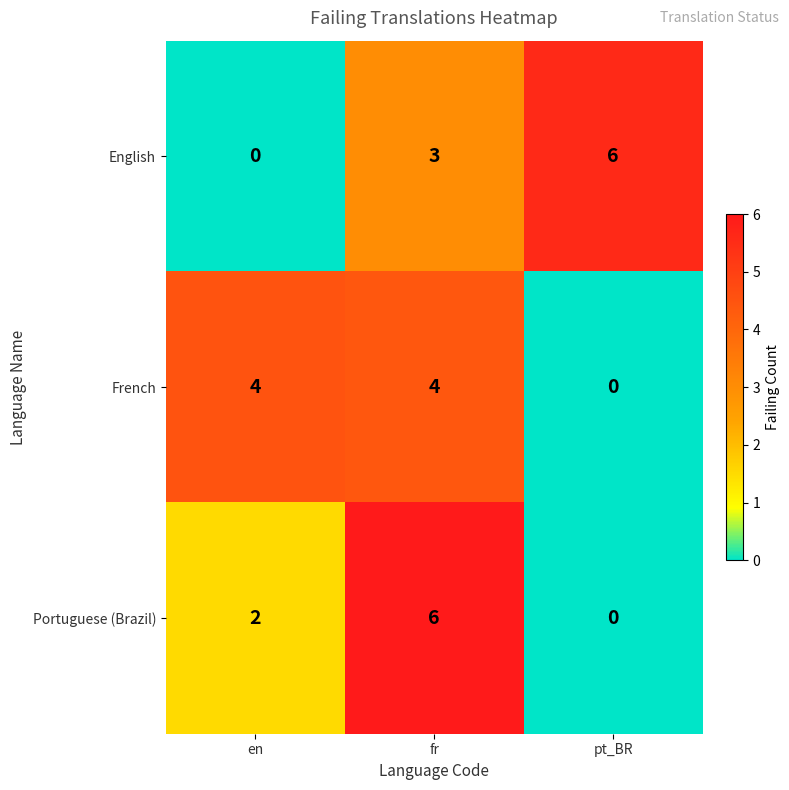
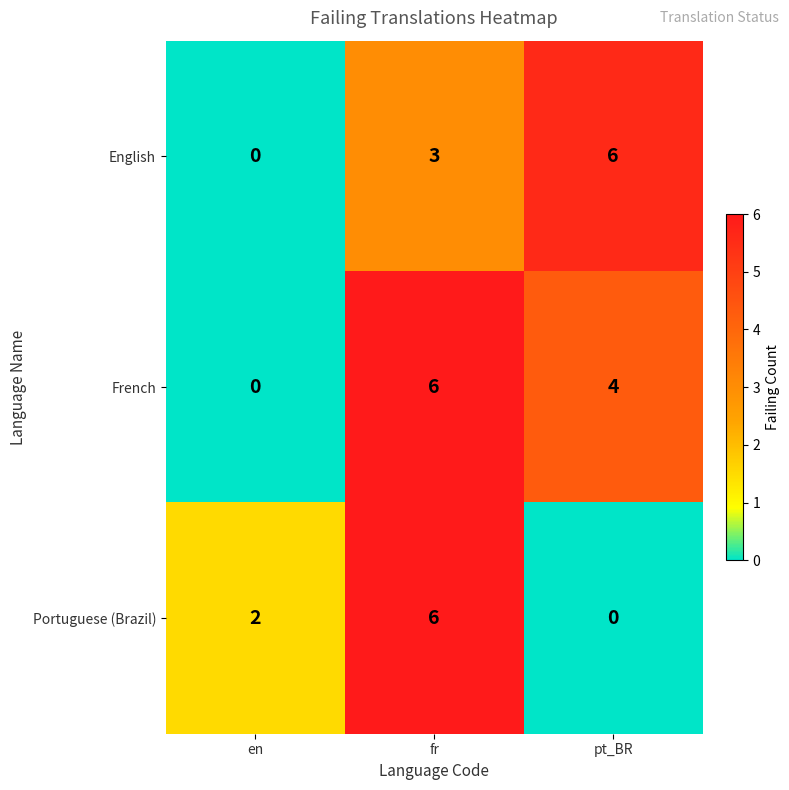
French, en: 4 -> 0
French, fr: 4 -> 6
French, pt_BR: 0 -> 4
